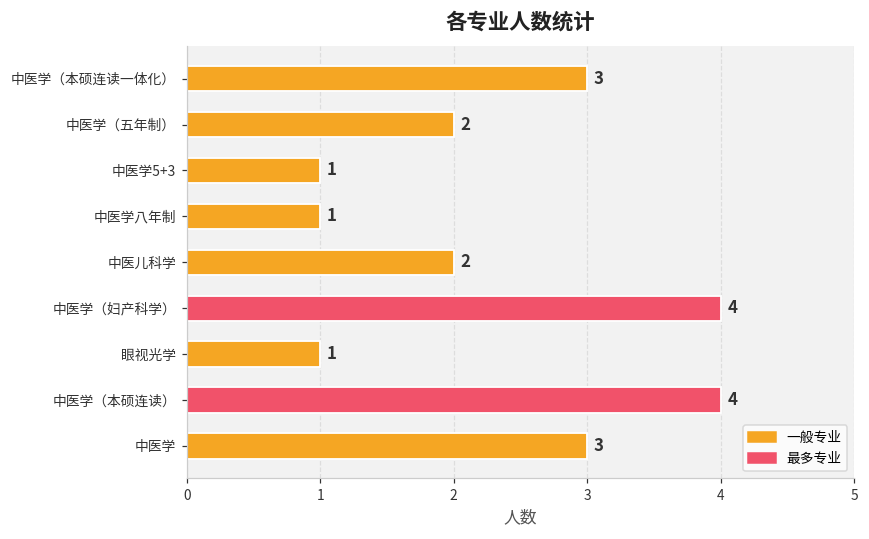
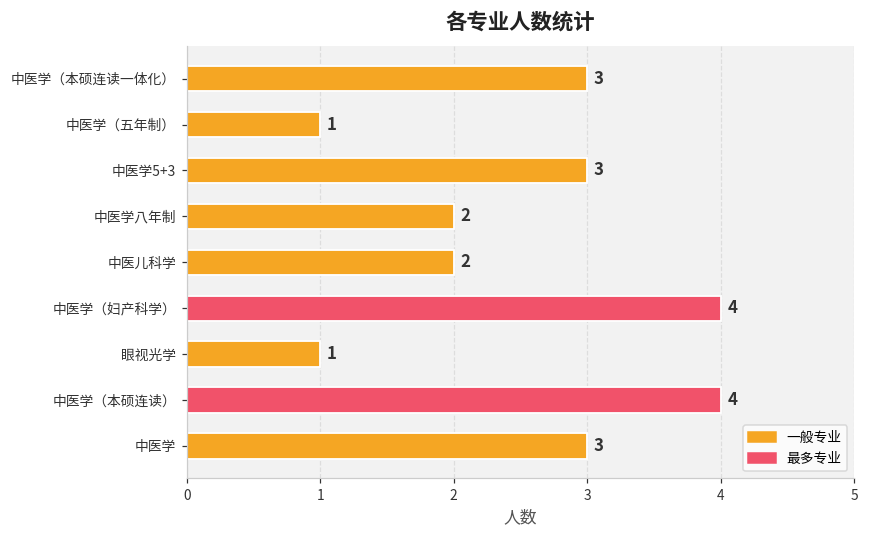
中医学（五年制）: 2 -> 1
中医学5+3: 1 -> 3
中医学八年制: 1 -> 2
